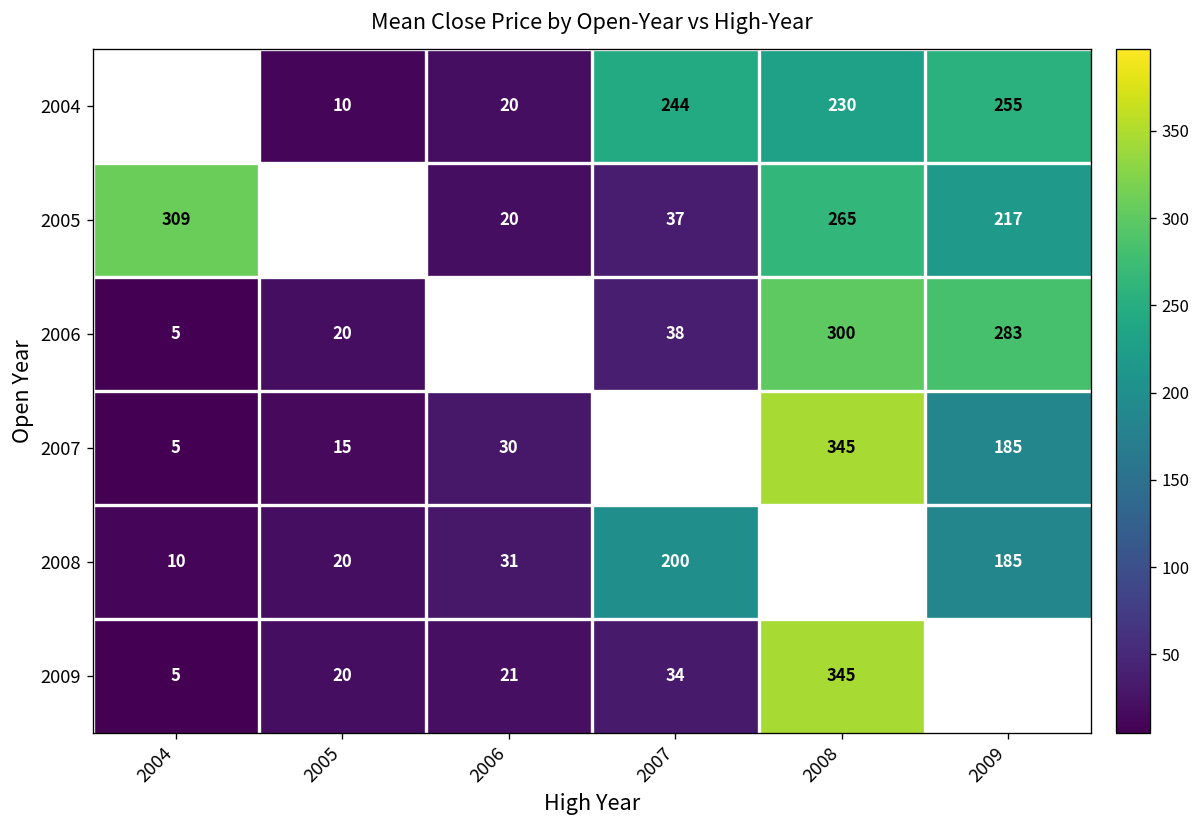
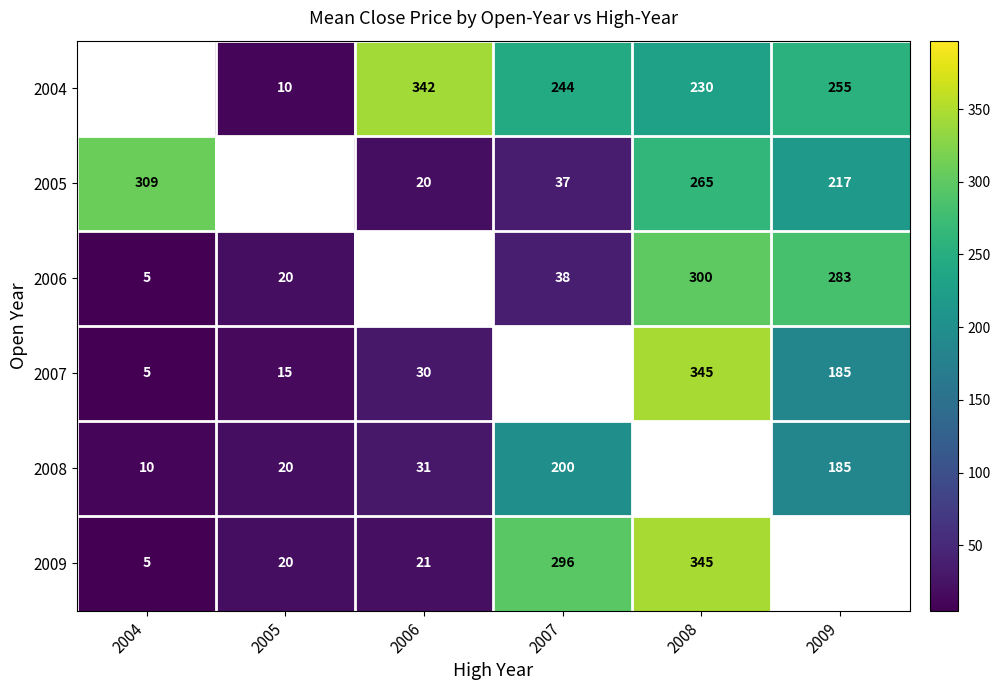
2004, 2006: 20 -> 342
2009, 2007: 34 -> 296
